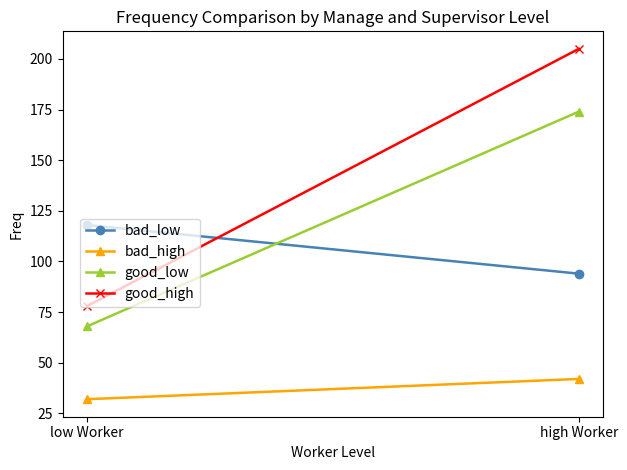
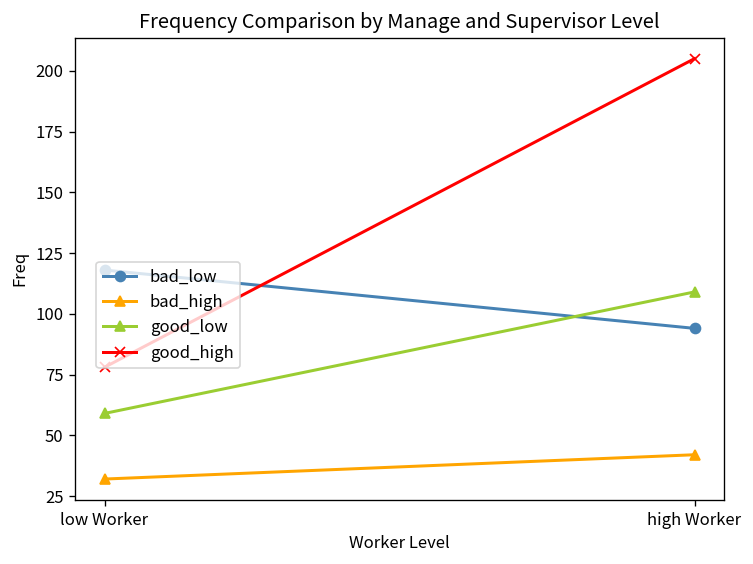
good_low, low Worker: 68 -> 59
good_low, high Worker: 174 -> 109
